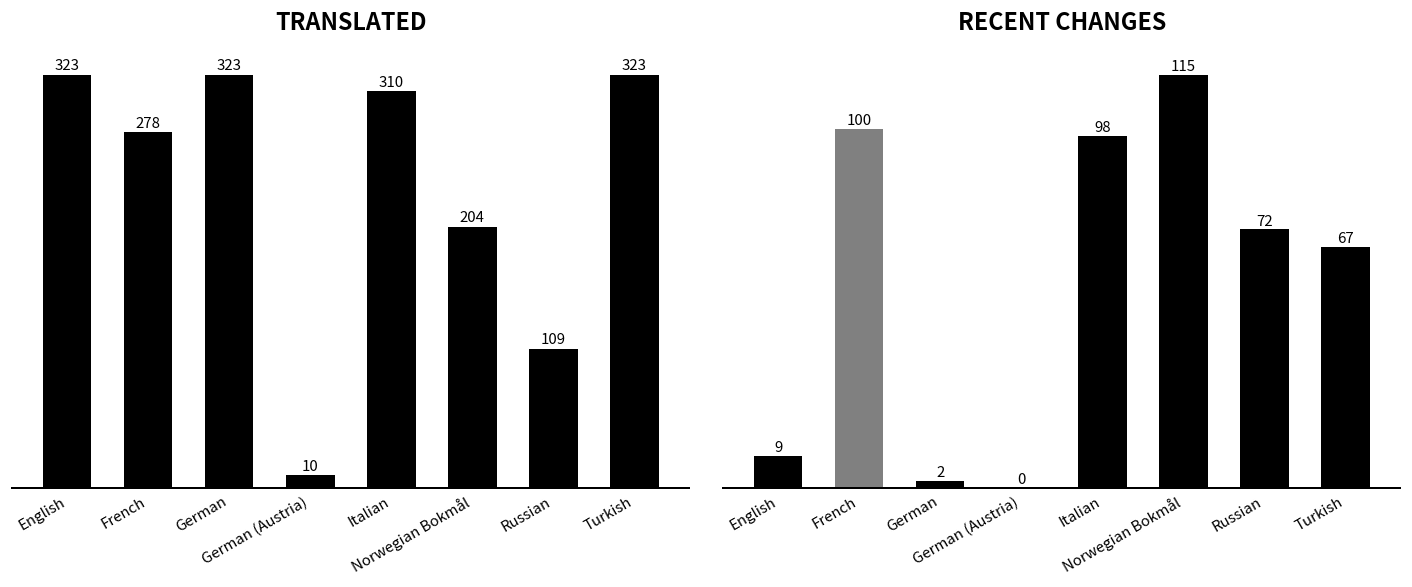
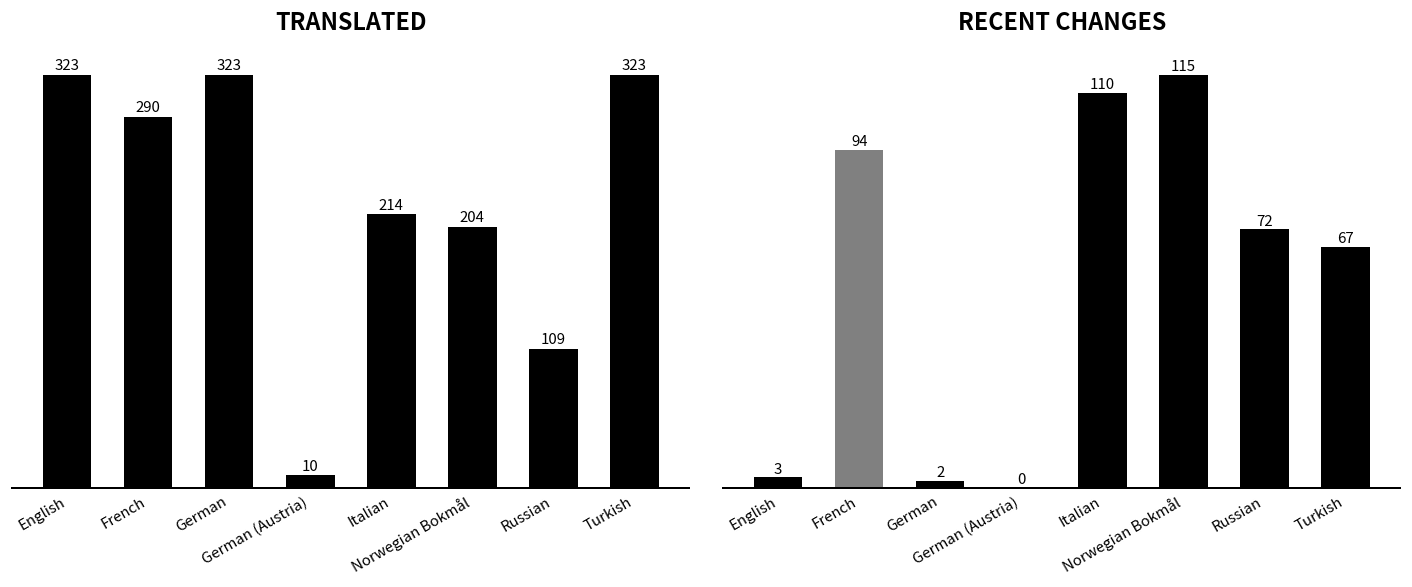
TRANSLATED, French: 278 -> 290
TRANSLATED, Italian: 310 -> 214
RECENT CHANGES, English: 9 -> 3
RECENT CHANGES, French: 100 -> 94
RECENT CHANGES, Italian: 98 -> 110
